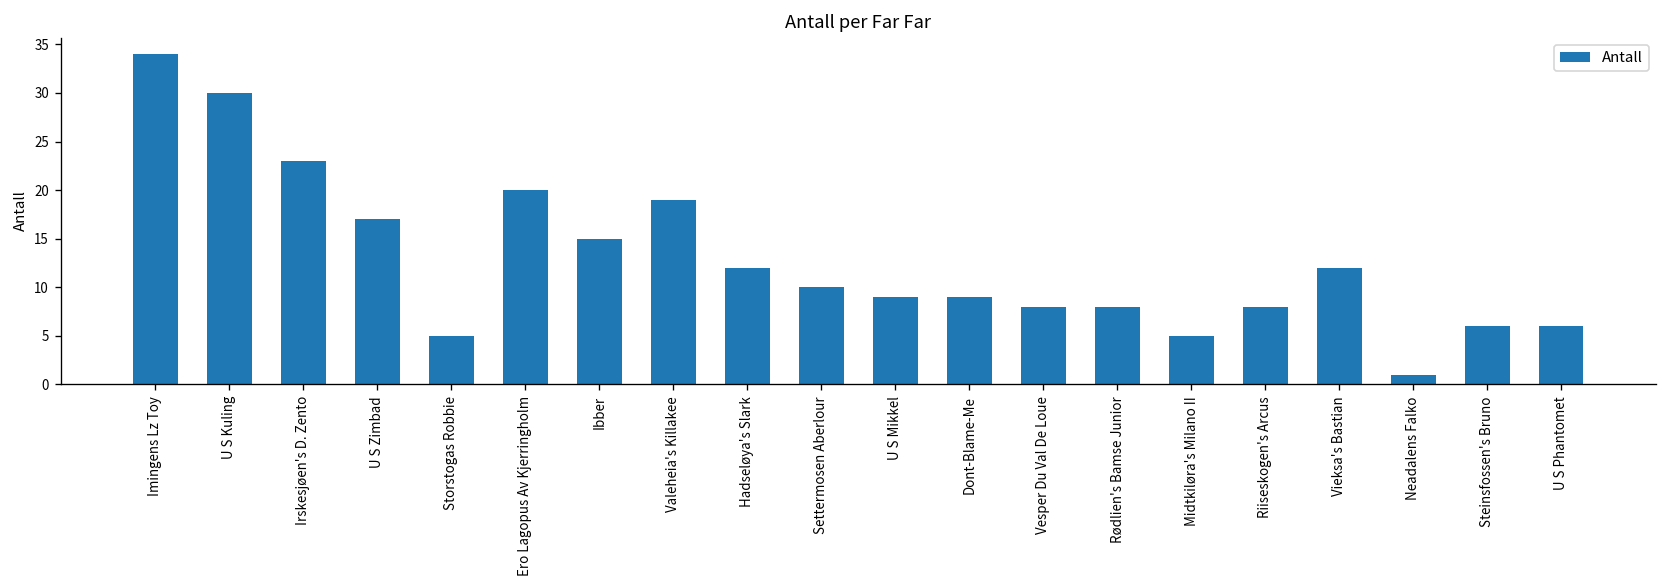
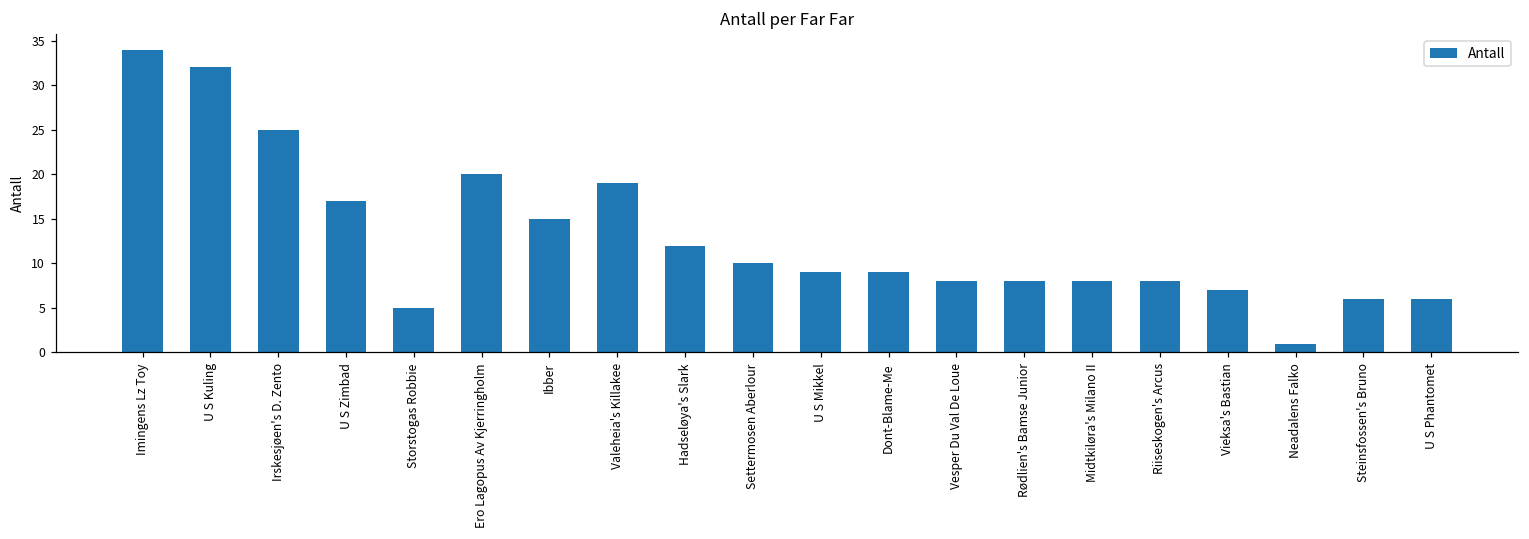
U S Kuling: 30 -> 32
Irskesjøen's D. Zento: 23 -> 25
Midtkiløra's Milano II: 5 -> 8
Vieksa's Bastian: 12 -> 7
